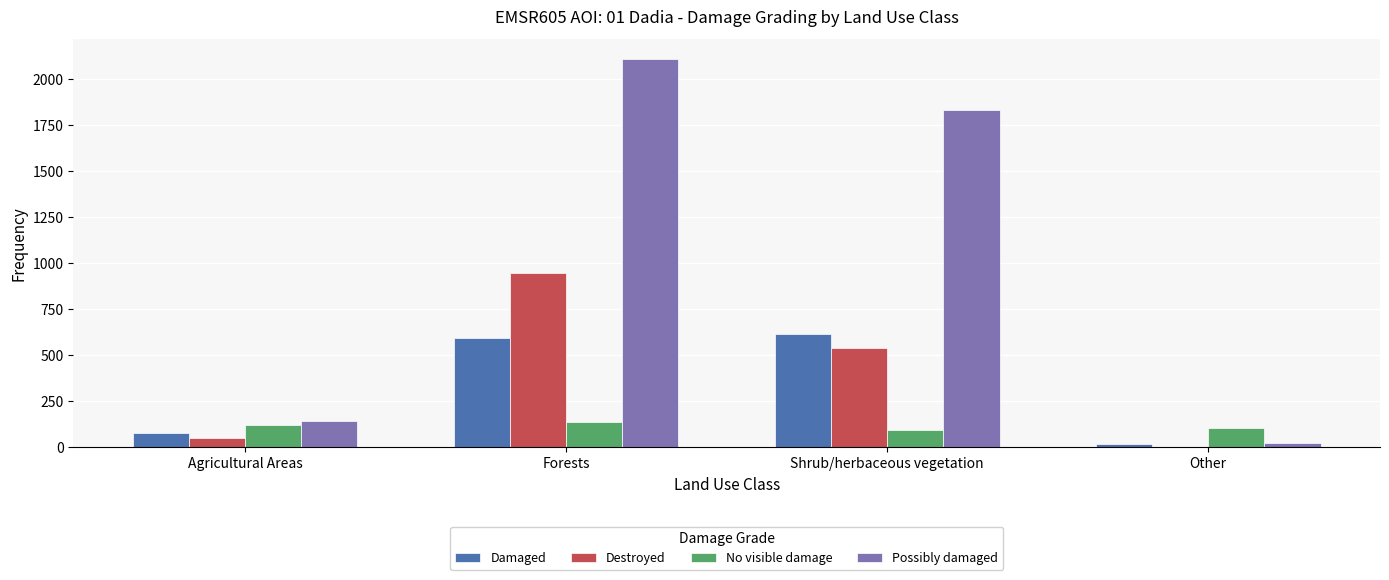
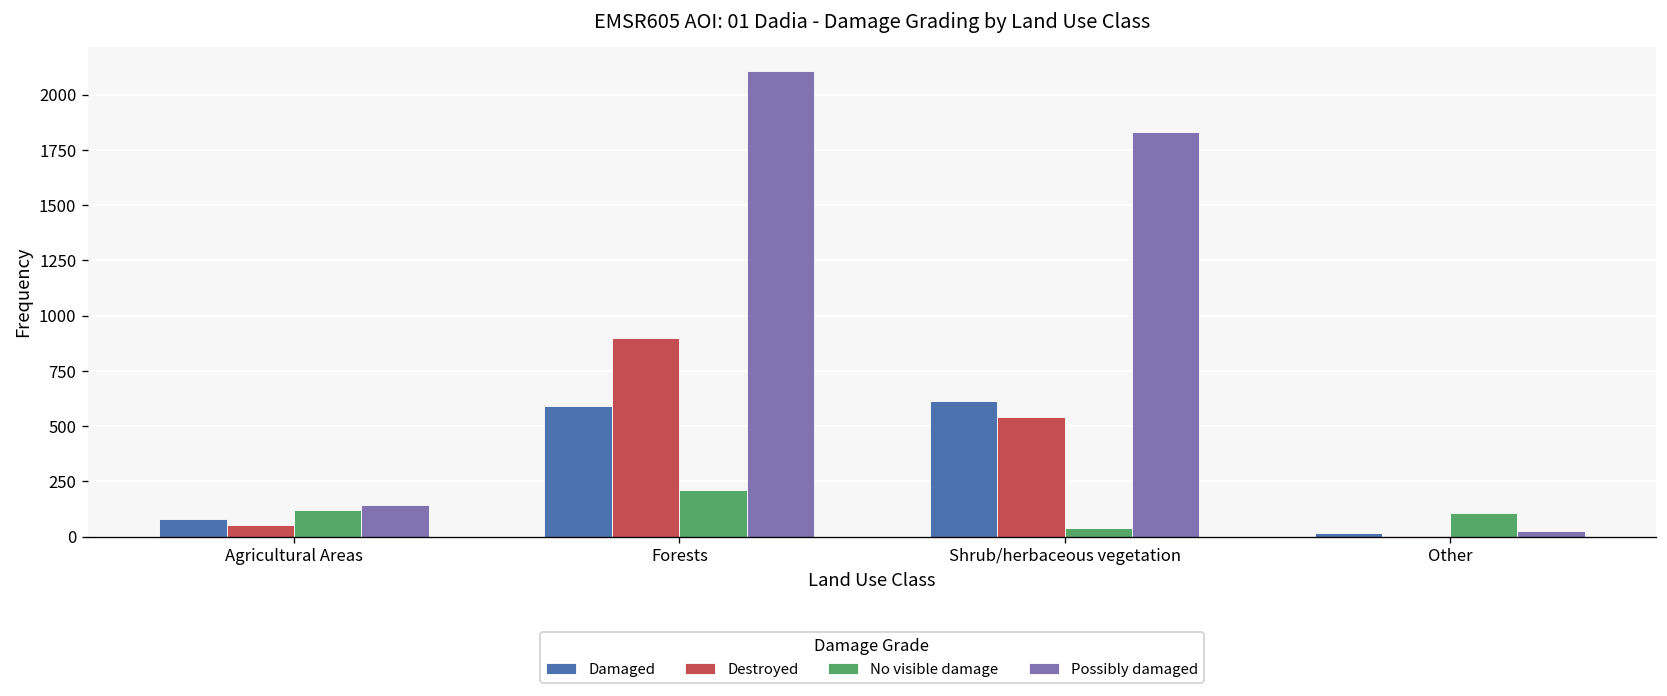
Destroyed, Forests: 950 -> 900
No visible damage, Forests: 130 -> 210
No visible damage, Shrub/herbaceous vegetation: 90 -> 40
